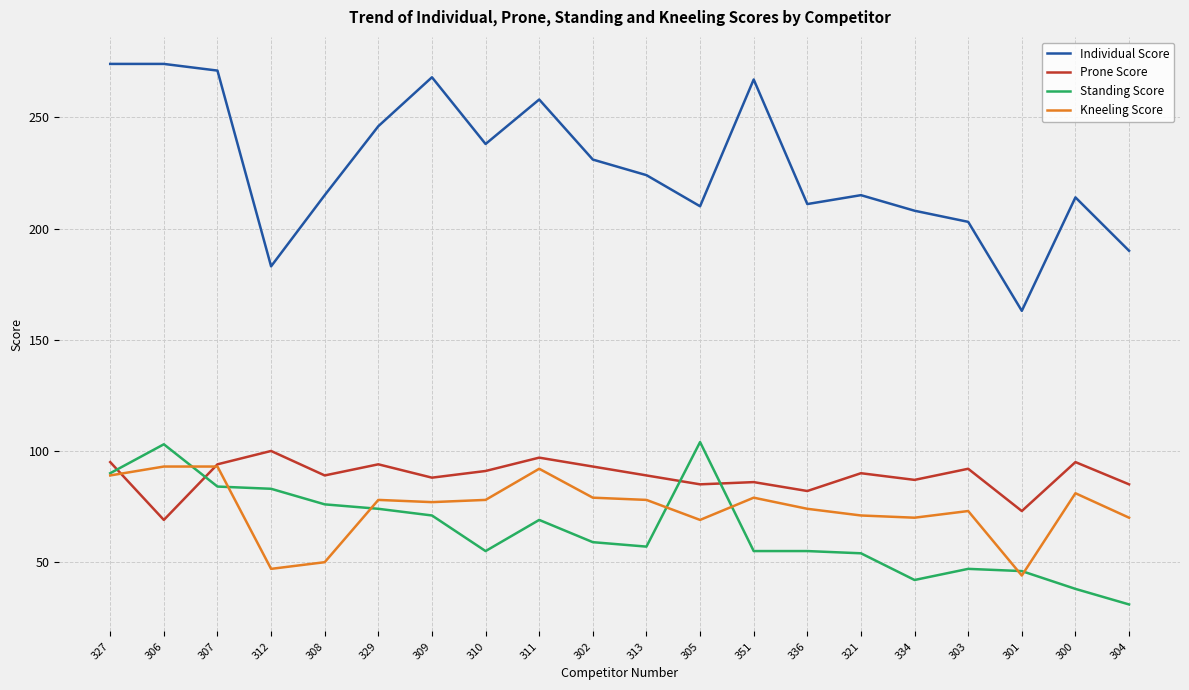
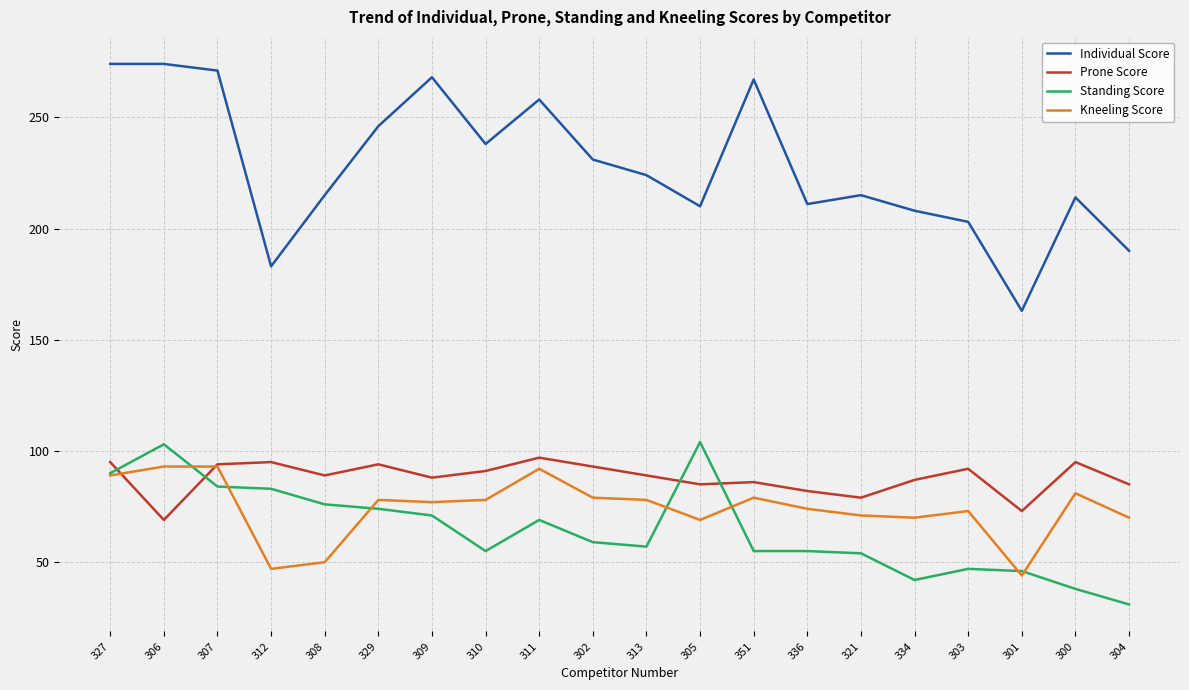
Prone Score, 312: 100 -> 95
Prone Score, 321: 90 -> 79
